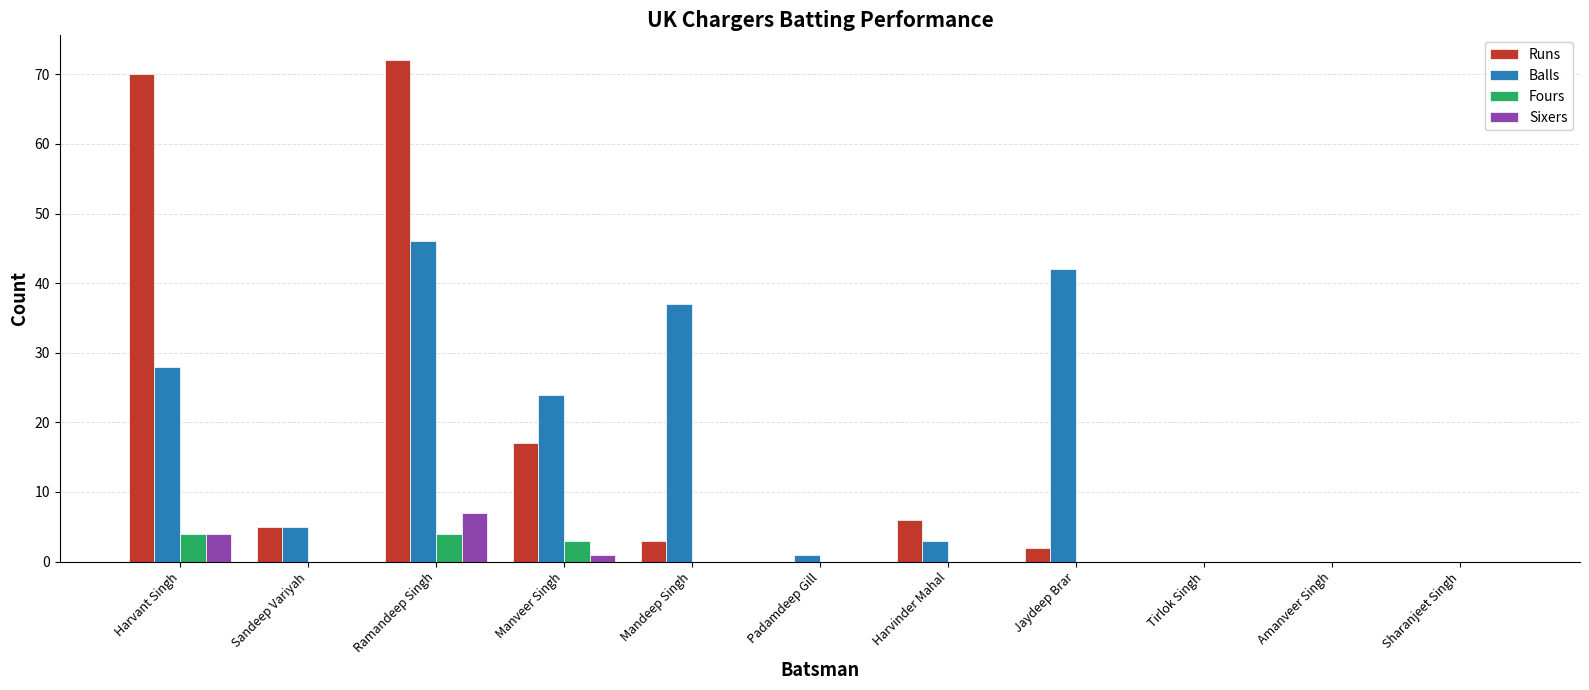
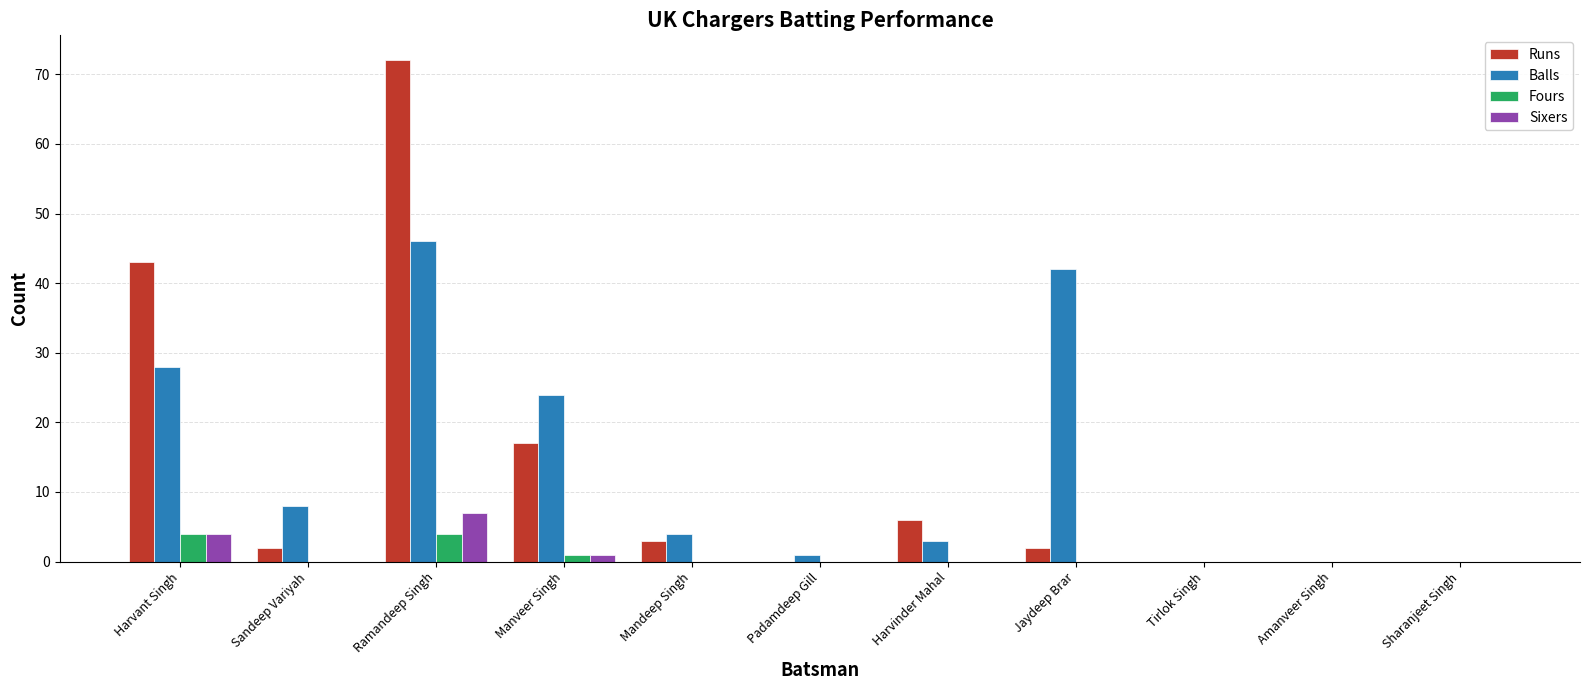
Runs, Harvant Singh: 70 -> 43
Runs, Sandeep Variyah: 5 -> 2
Balls, Sandeep Variyah: 5 -> 8
Fours, Manveer Singh: 3 -> 1
Balls, Mandeep Singh: 37 -> 4
